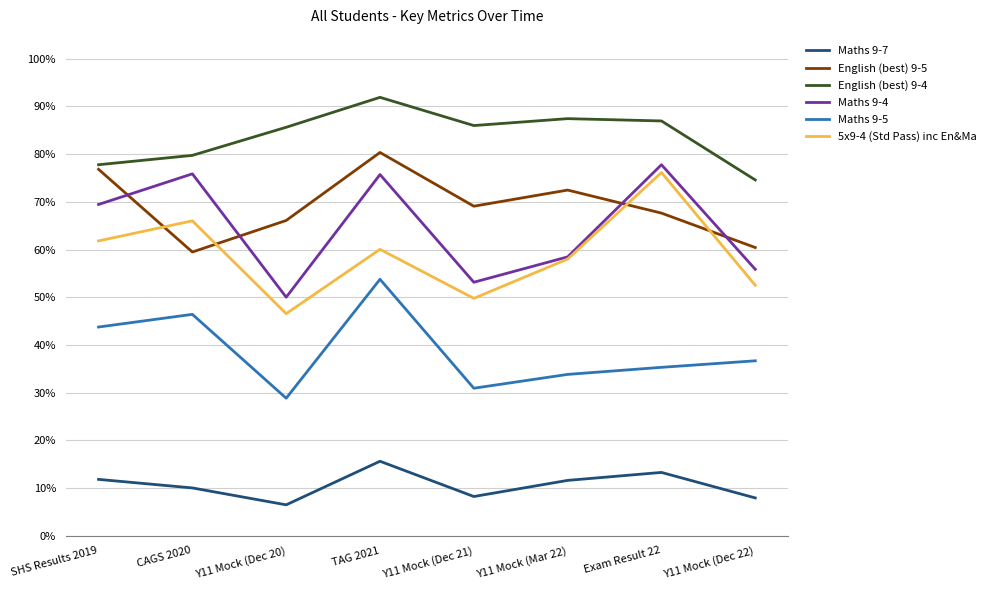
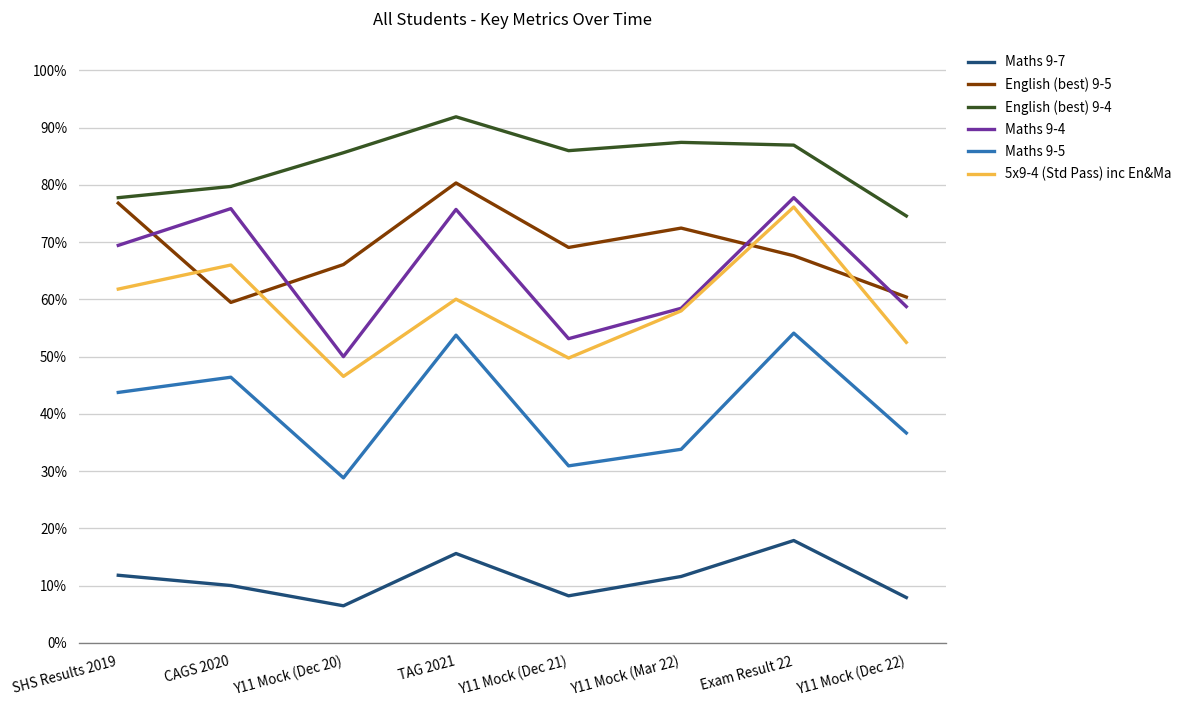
Maths 9-7, Exam Result 22: 13% -> 18%
Maths 9-5, Exam Result 22: 35% -> 54%
Maths 9-4, Y11 Mock (Dec 22): 56% -> 59%
